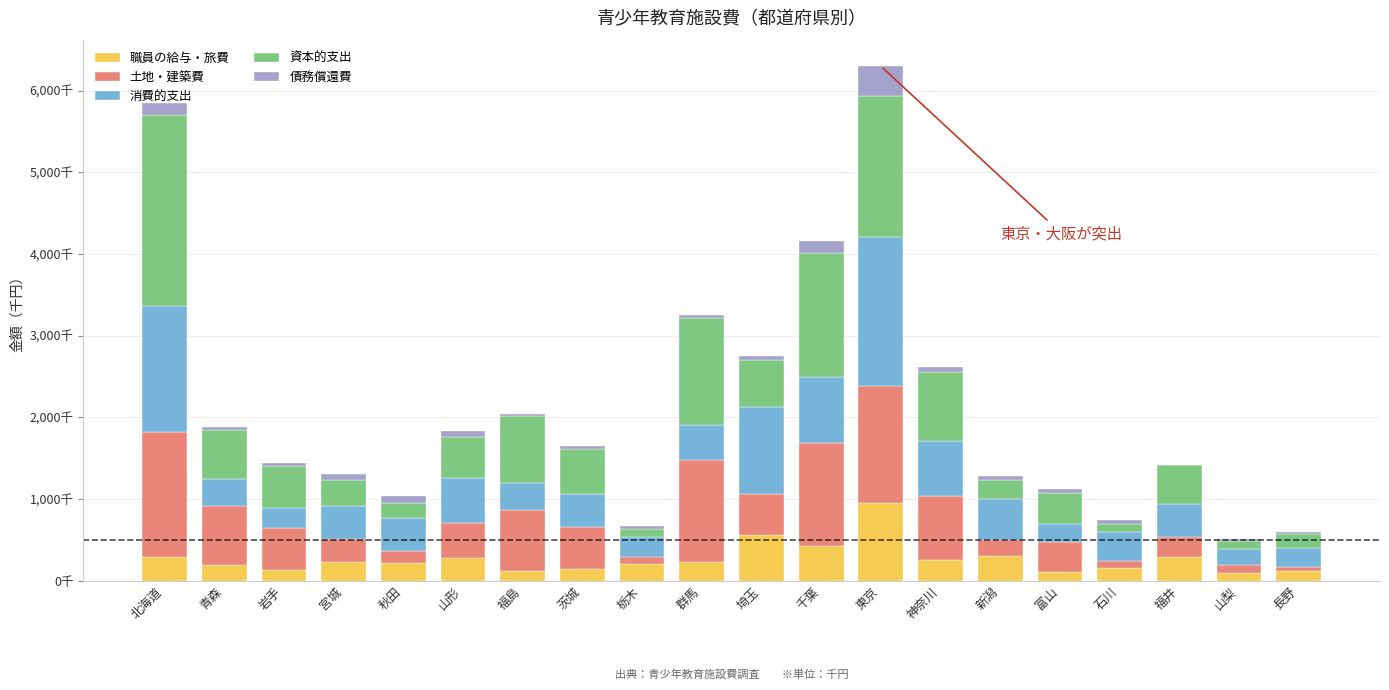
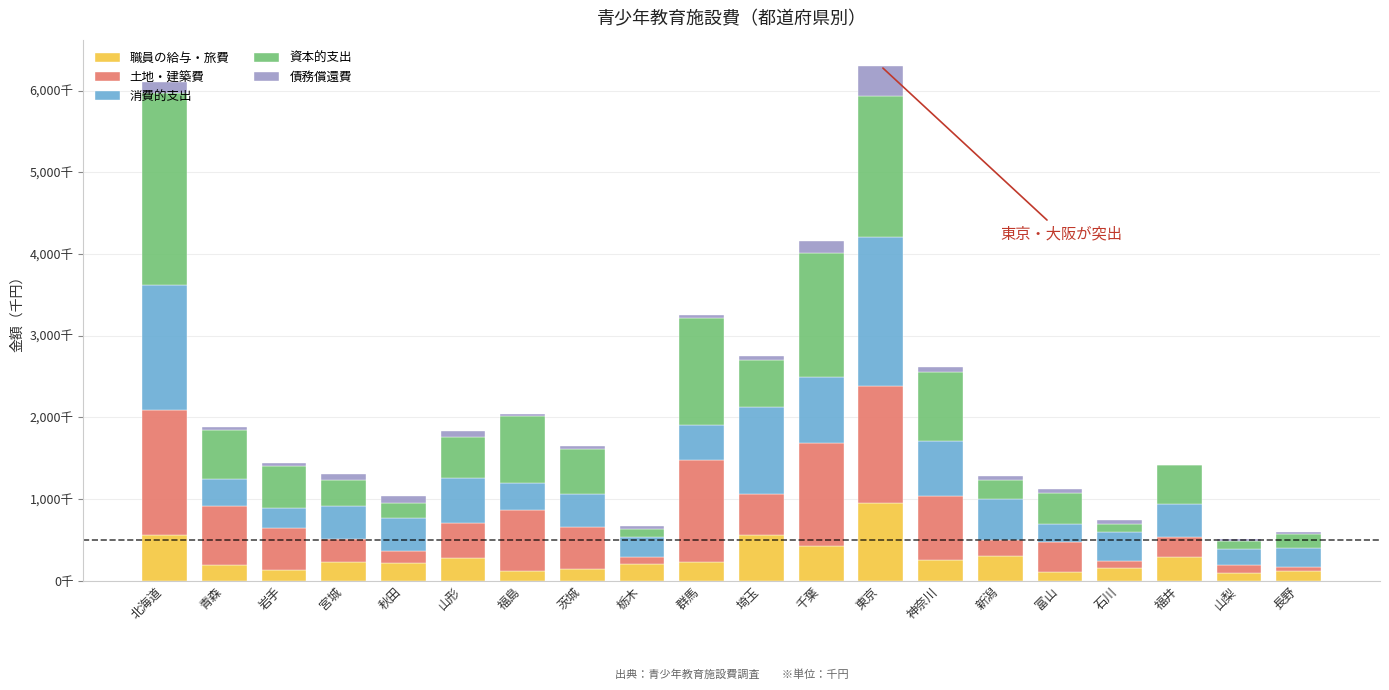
職員の給与・旅費, 北海道: 300千 -> 600千
